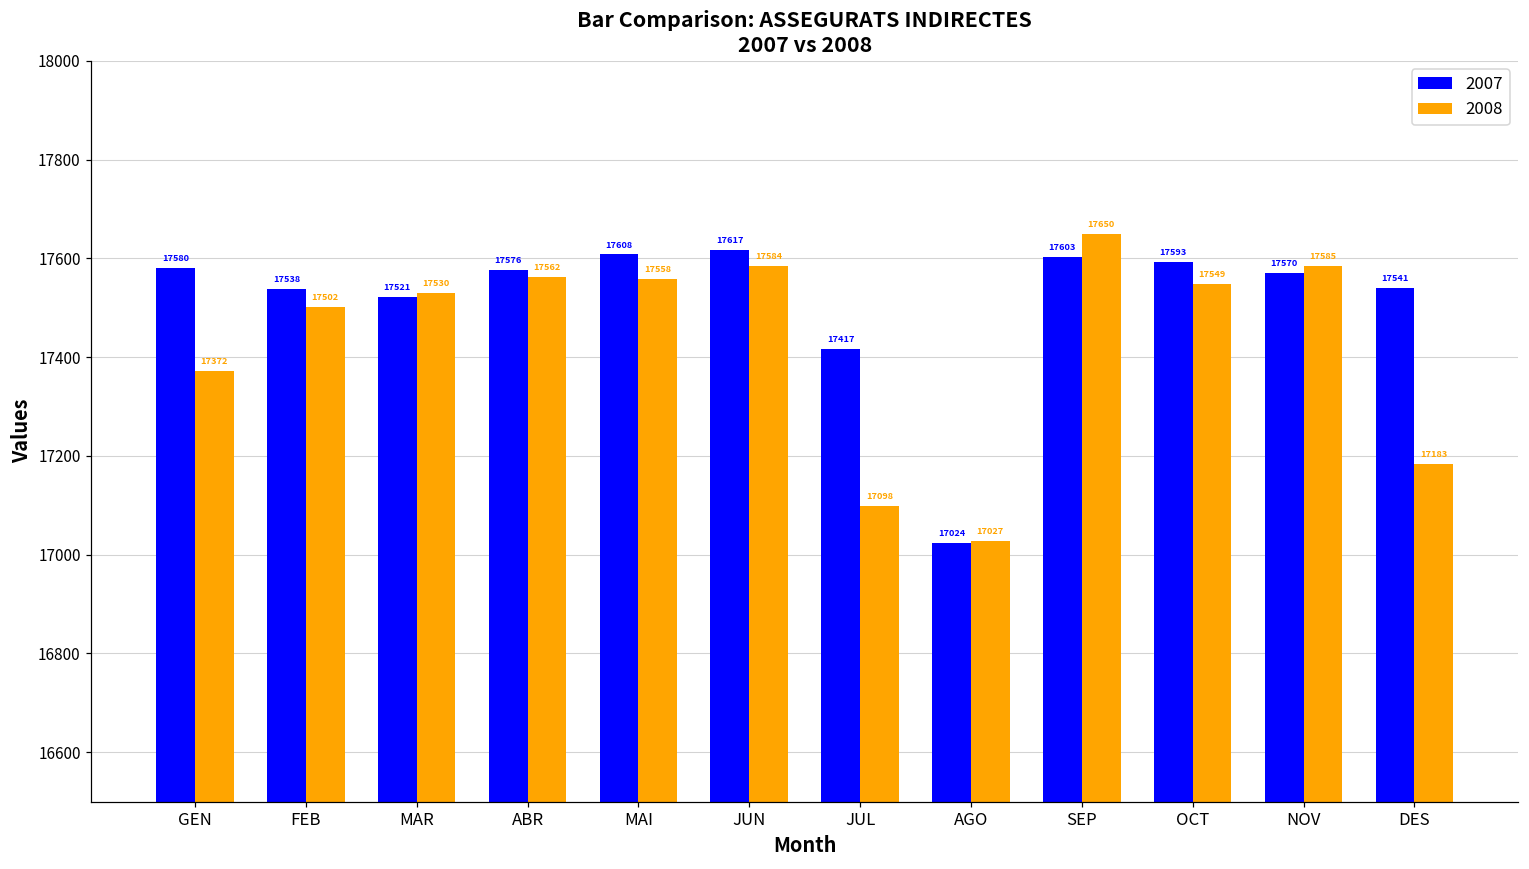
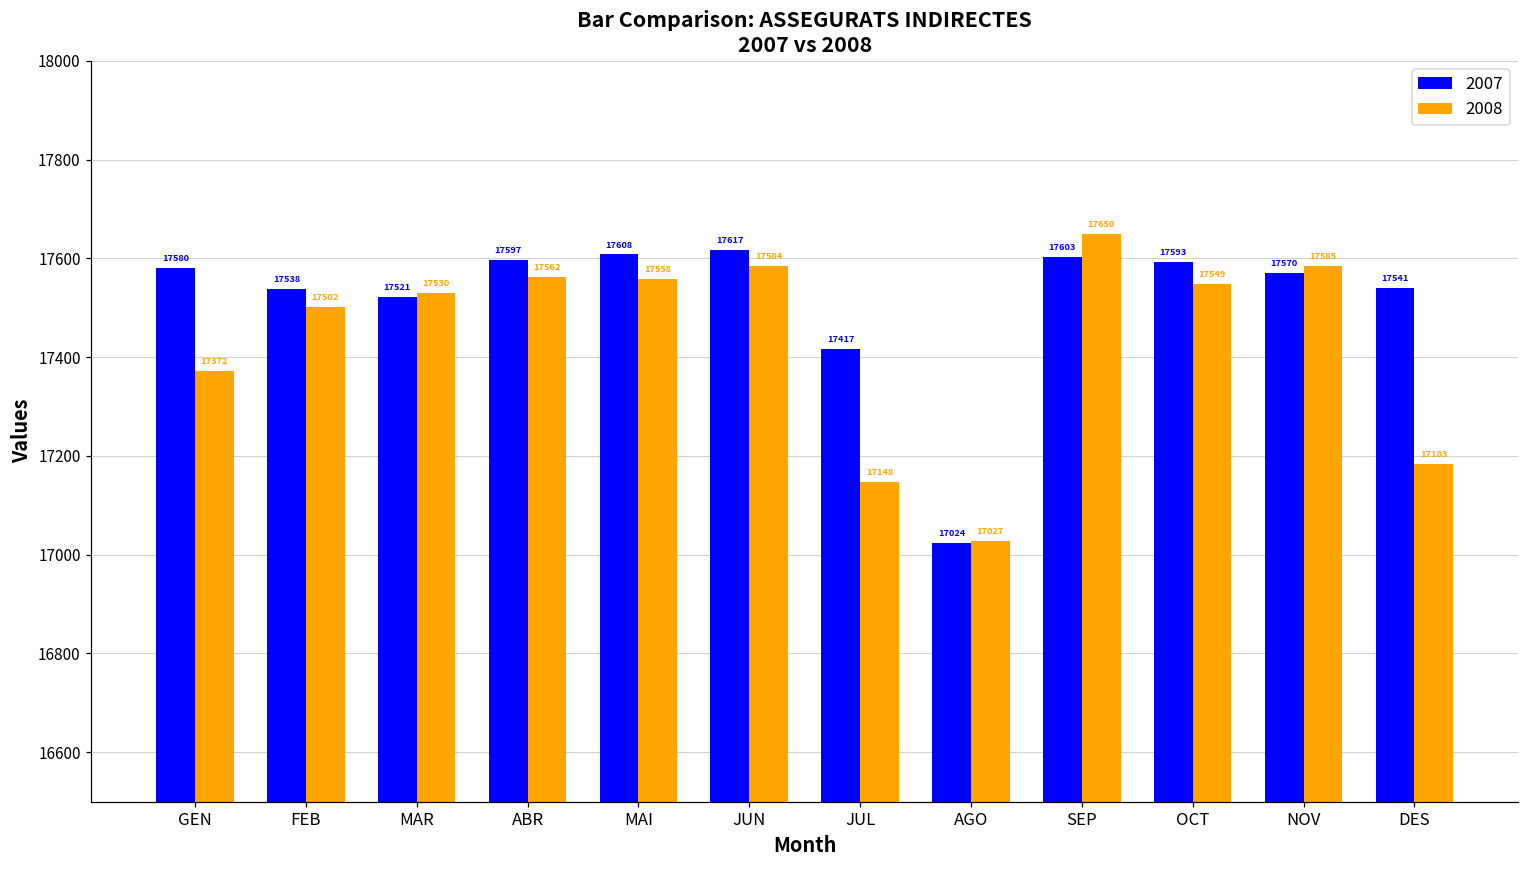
2007, ABR: 17576 -> 17597
2008, JUL: 17098 -> 17148
